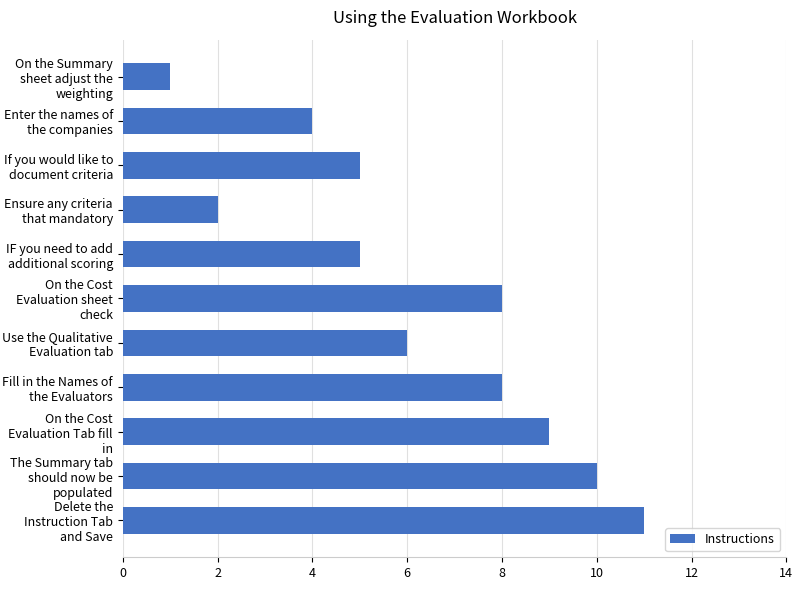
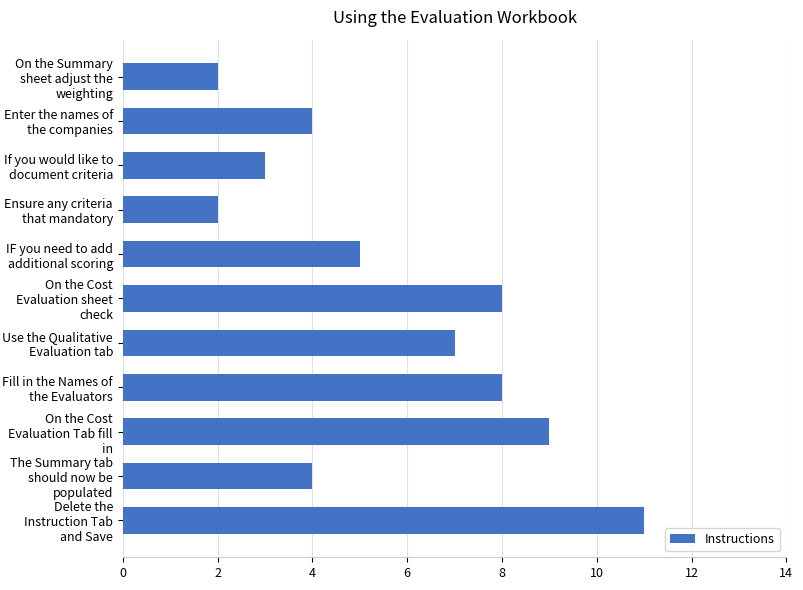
On the Summary sheet adjust the weighting: 1 -> 2
If you would like to document criteria: 5 -> 3
Use the Qualitative Evaluation tab: 6 -> 7
The Summary tab should now be populated: 10 -> 4
